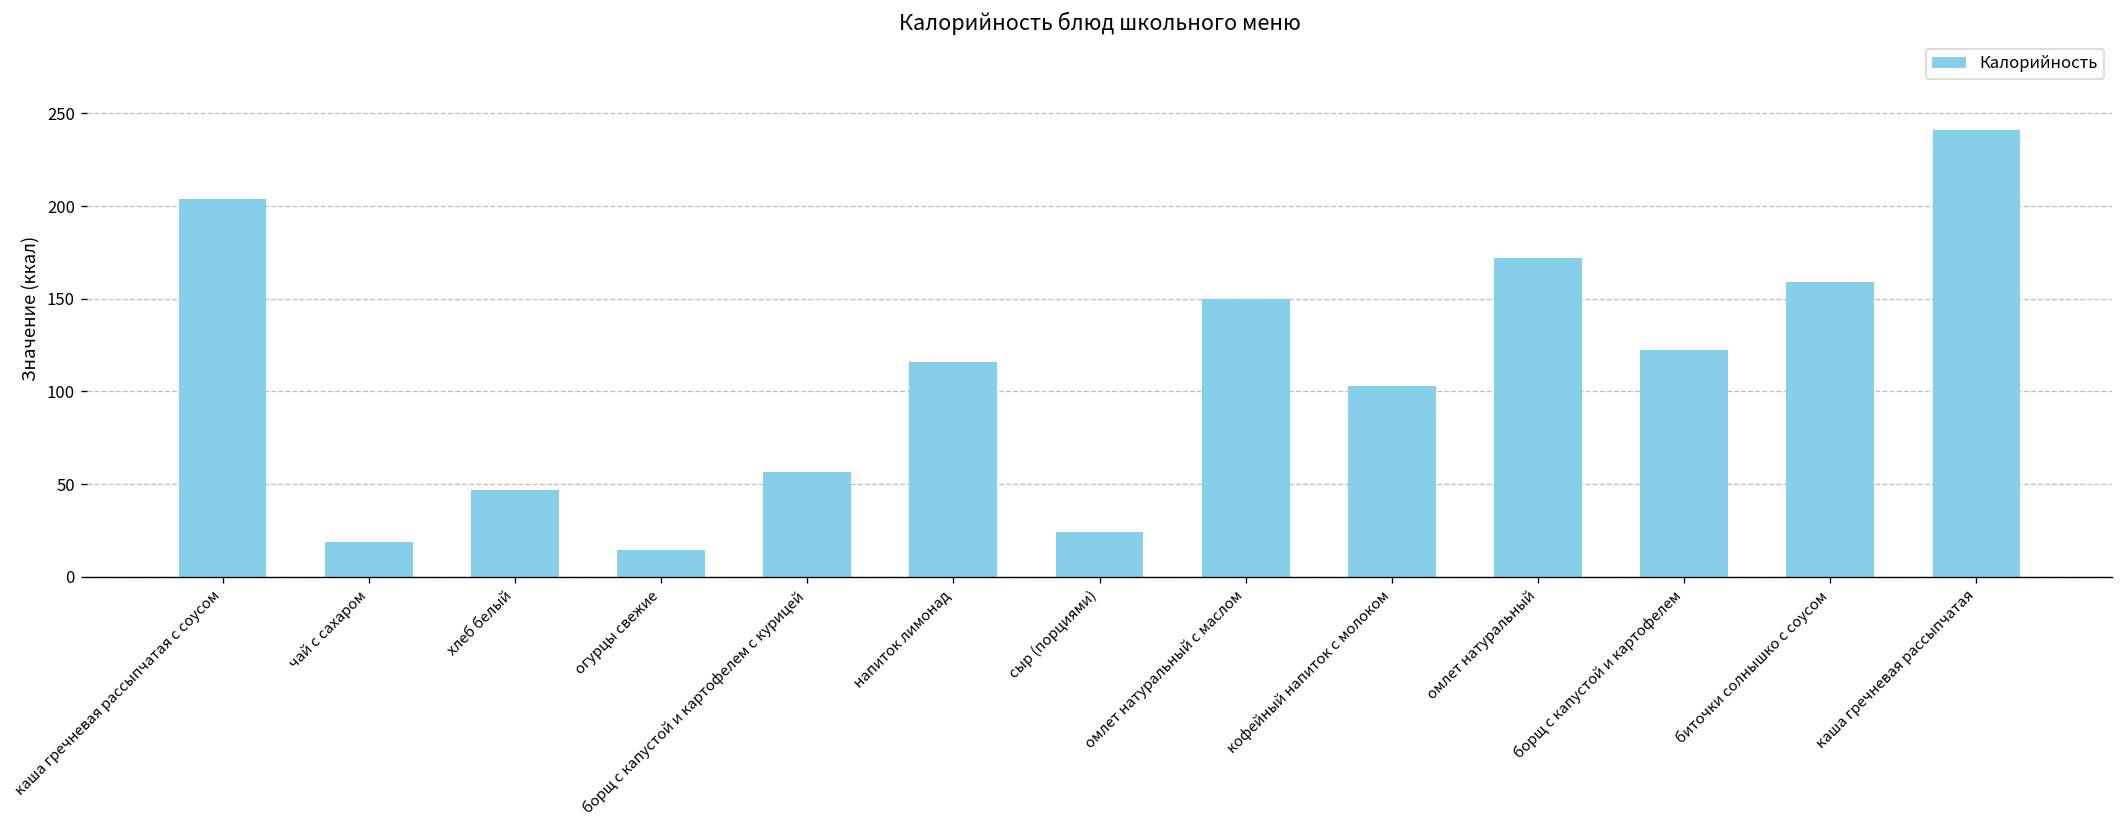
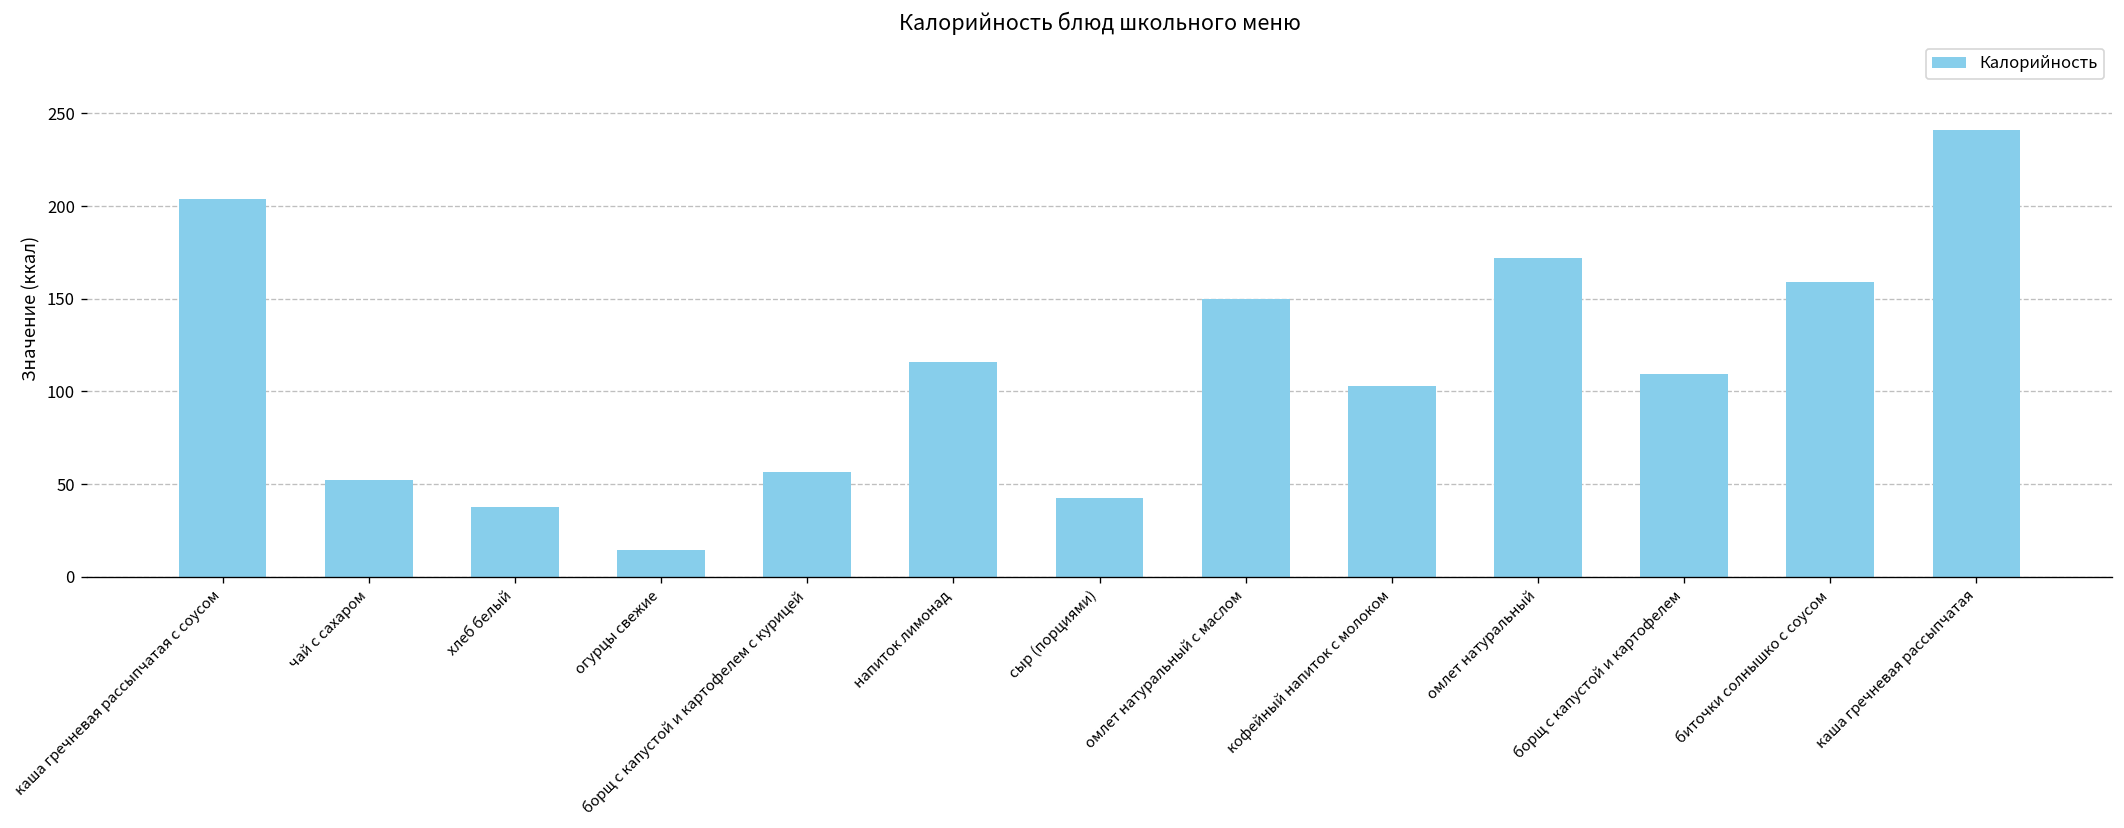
чай с сахаром: 19 -> 52
хлеб белый: 47 -> 38
сыр (порциями): 24 -> 43
борщ с капустой и картофелем: 123 -> 110
